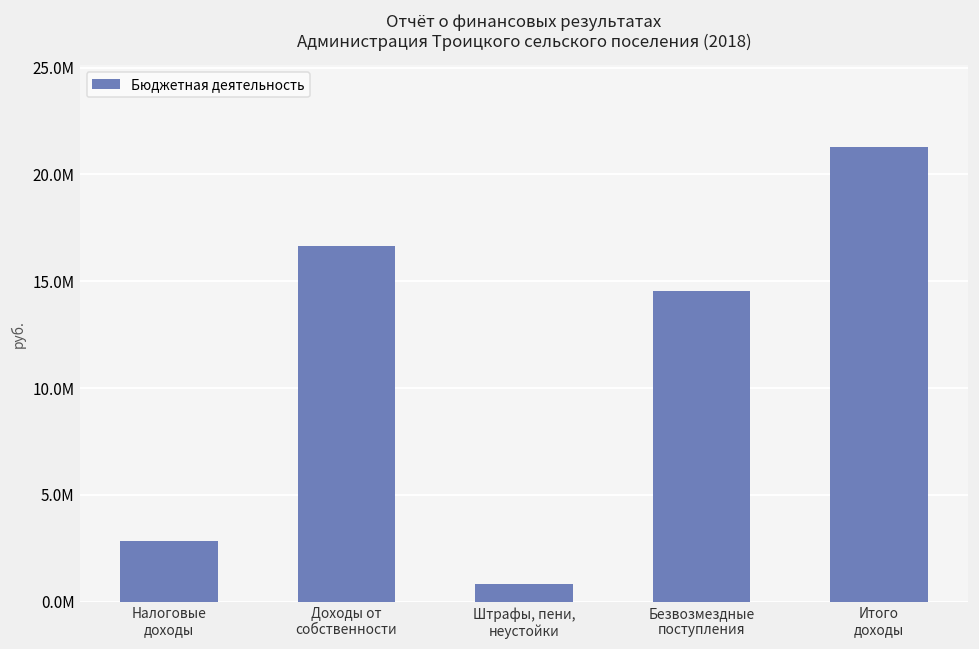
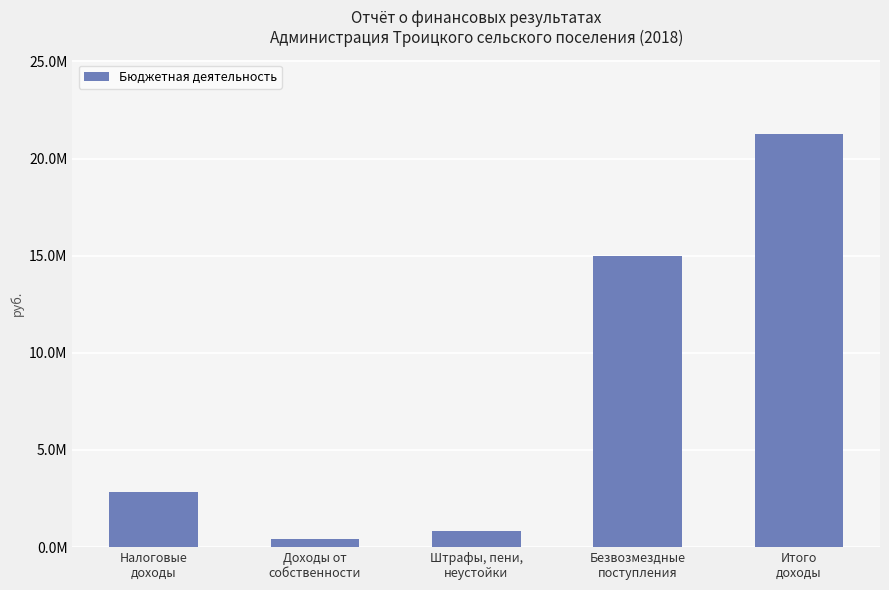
Доходы от собственности: 16700000 -> 400000
Безвозмездные поступления: 14500000 -> 15000000
